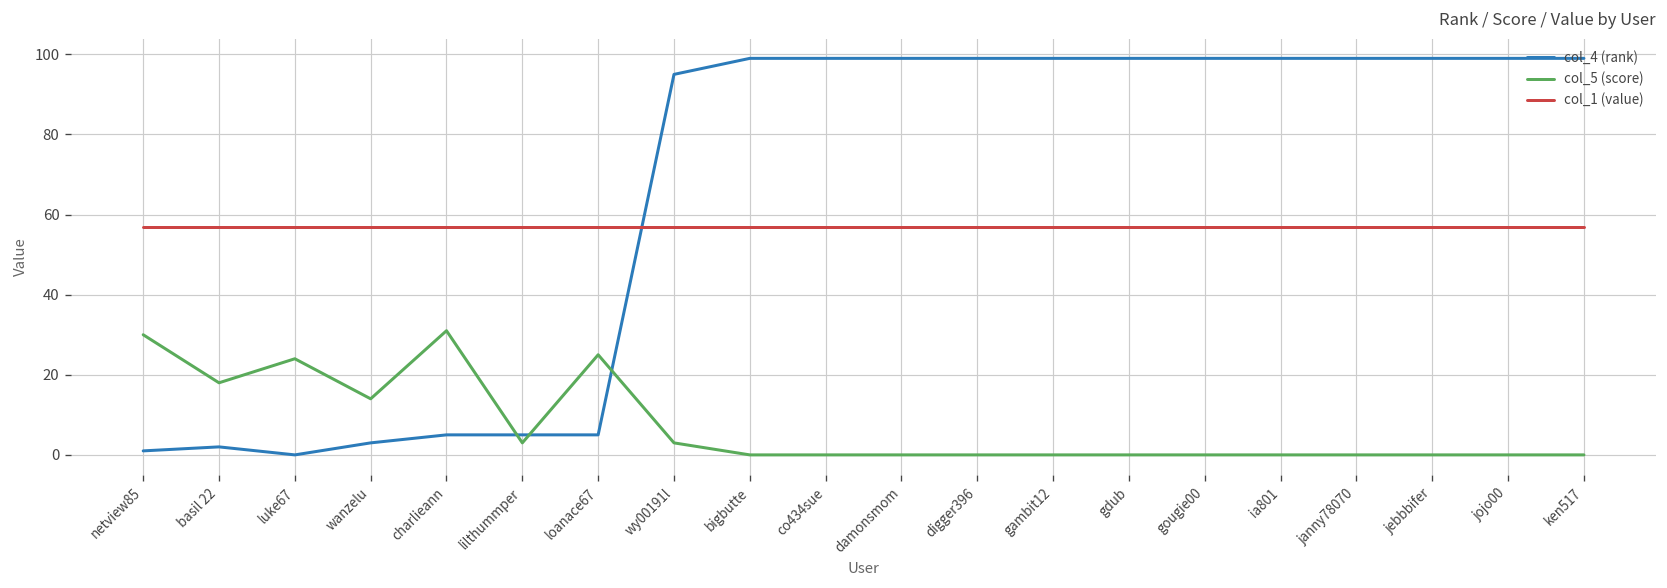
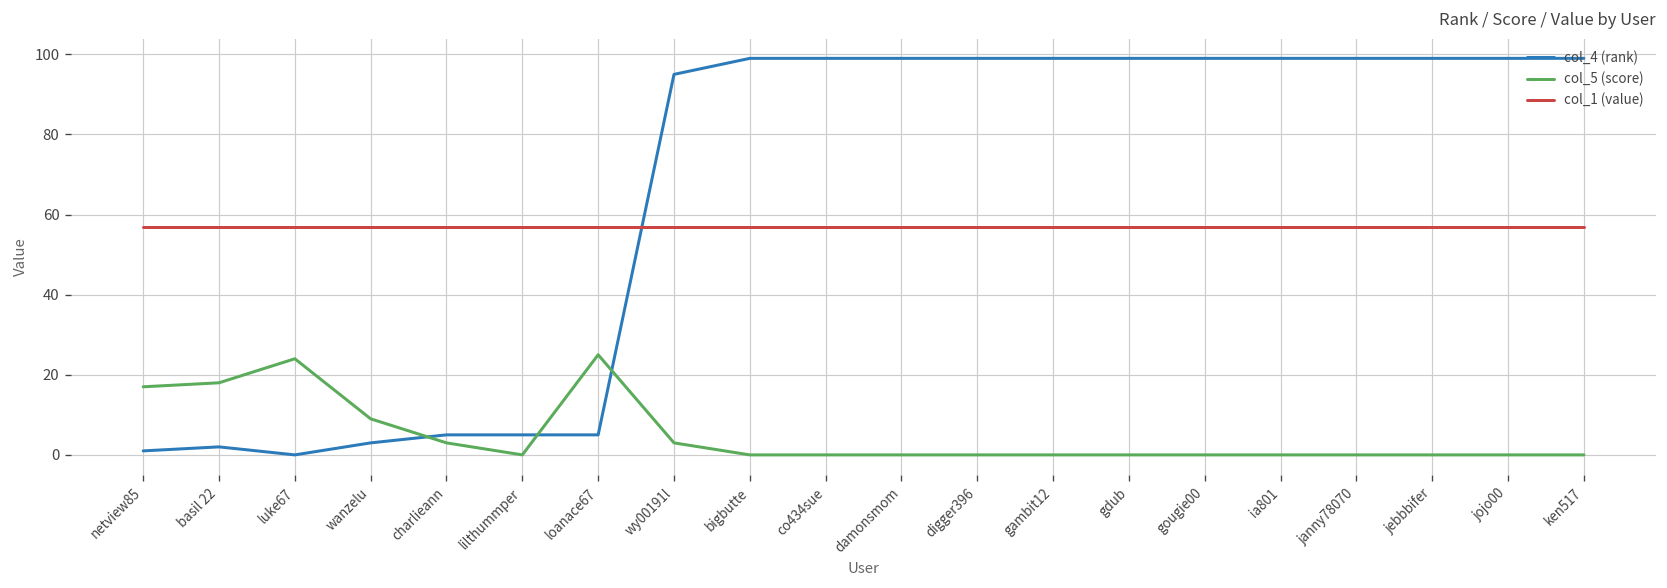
col_5 (score), netview85: 30 -> 17
col_5 (score), wanzelu: 14 -> 9
col_5 (score), charlieann: 31 -> 3
col_5 (score), lilthummper: 3 -> 0
